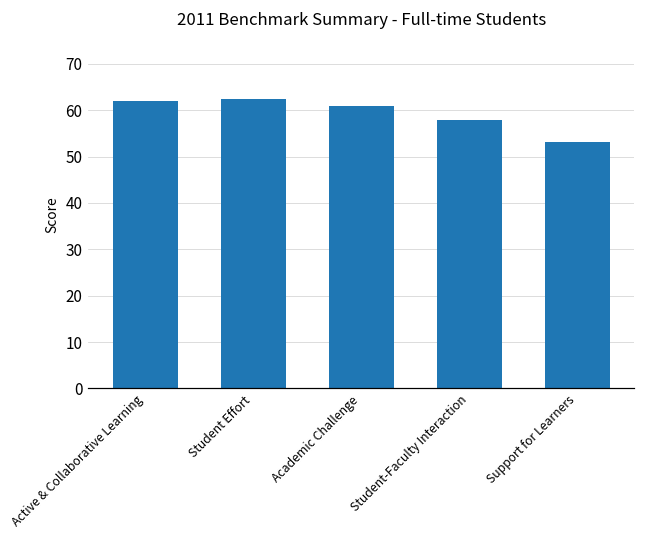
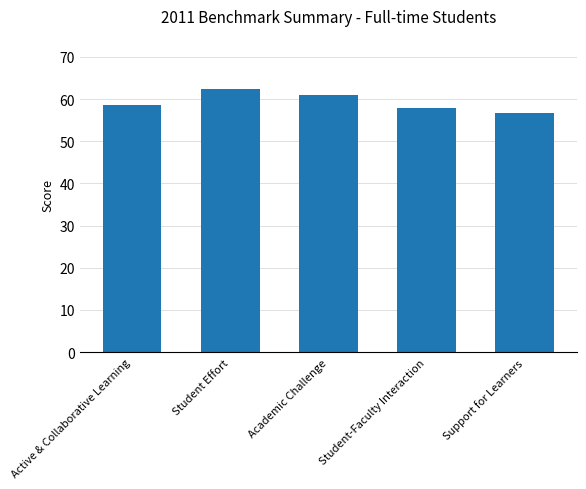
Active & Collaborative Learning: 62 -> 59
Support for Learners: 53 -> 57
